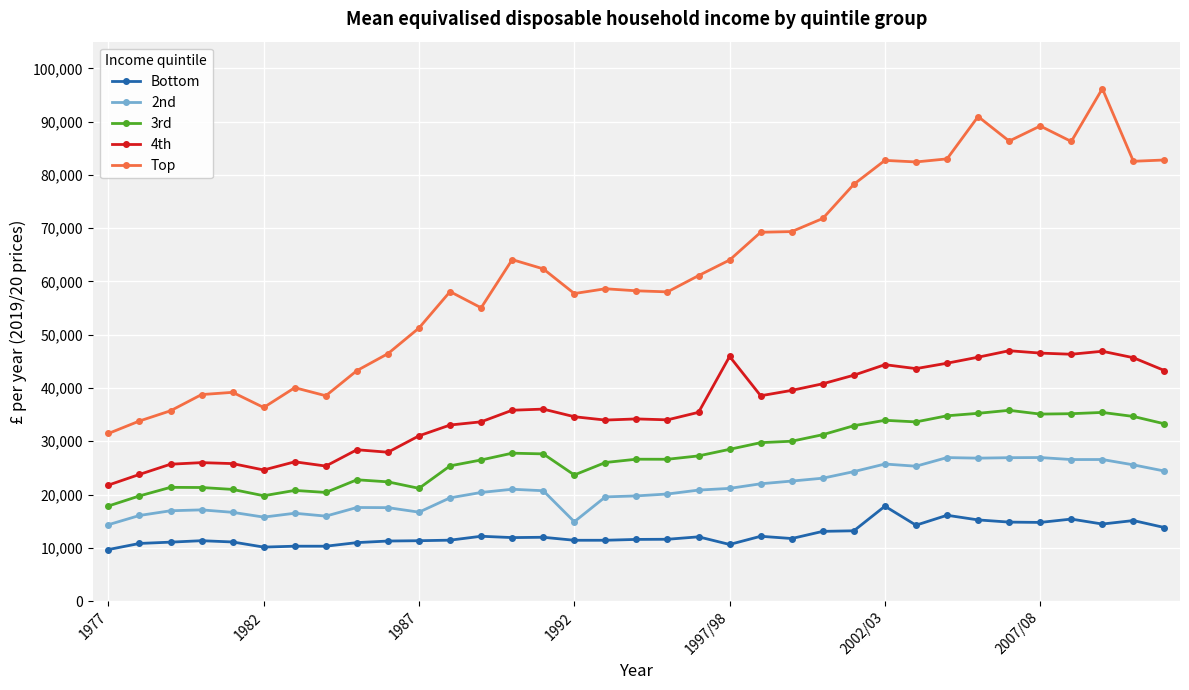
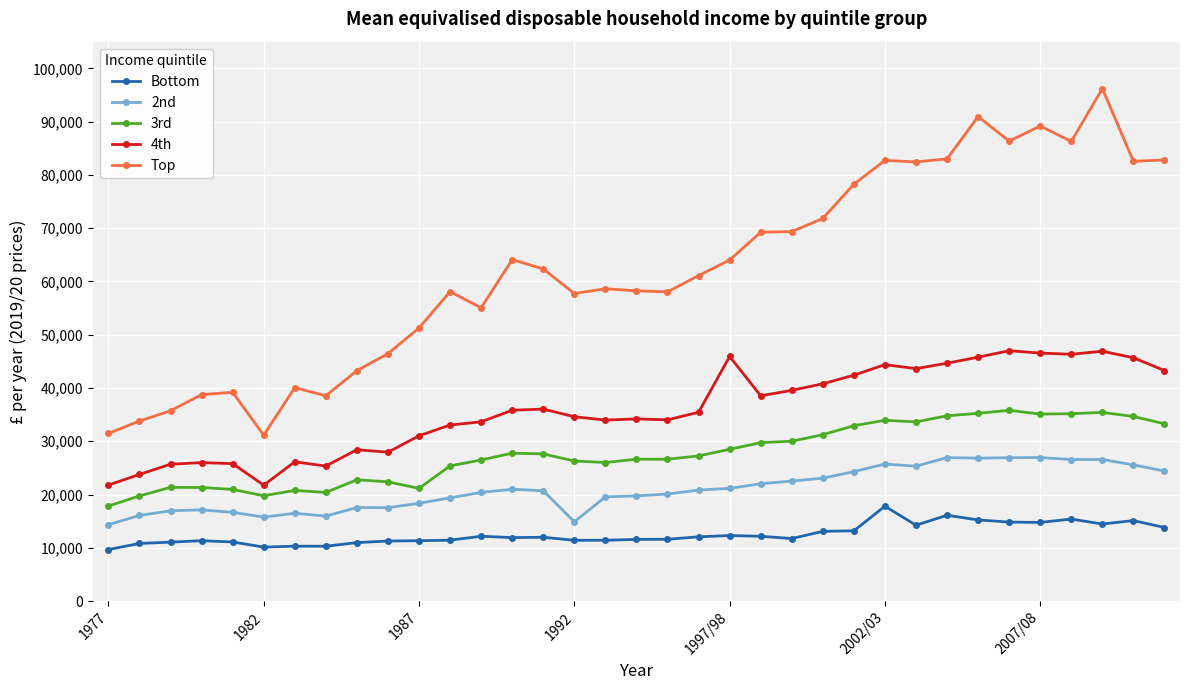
4th, 1982: 25,000 -> 22,000
Top, 1982: 36,000 -> 31,000
2nd, 1987: 17,000 -> 18,000
3rd, 1992: 24,000 -> 26,000
Bottom, 1997/98: 11,000 -> 12,000
